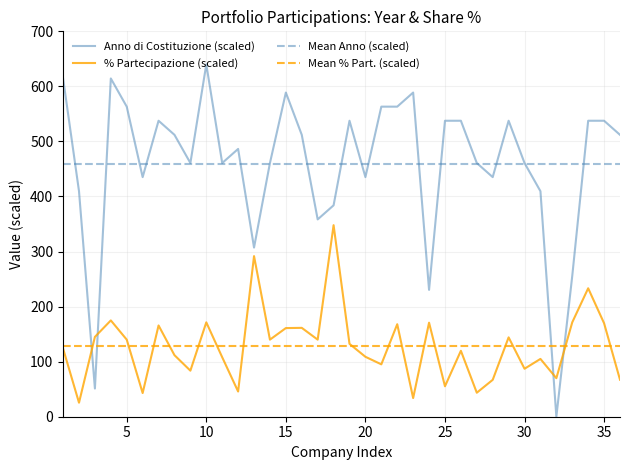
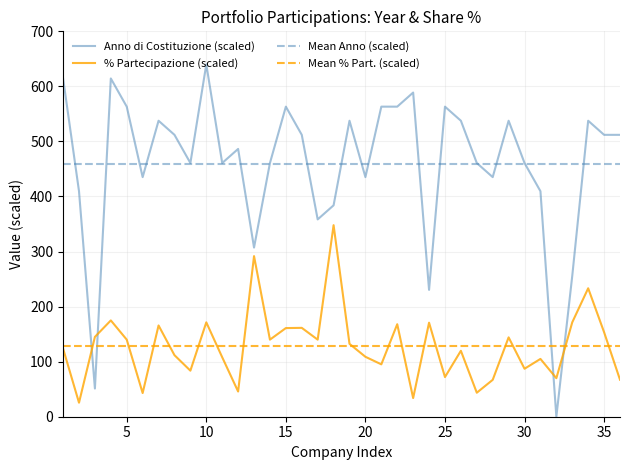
Anno di Costituzione (scaled), 15: 590 -> 560
Anno di Costituzione (scaled), 25: 540 -> 560
% Partecipazione (scaled), 25: 60 -> 70
Anno di Costituzione (scaled), 35: 540 -> 510
% Partecipazione (scaled), 35: 170 -> 150
